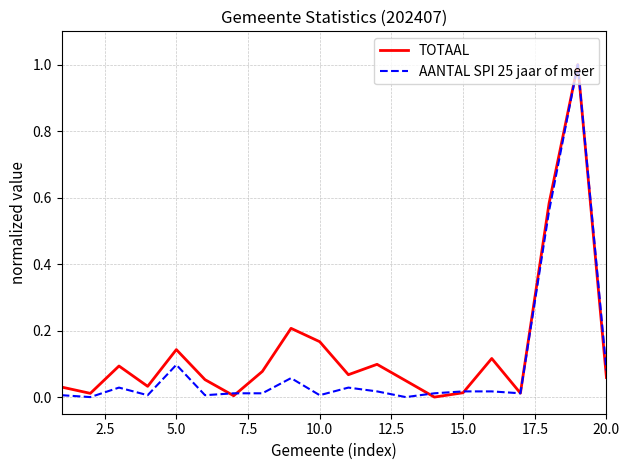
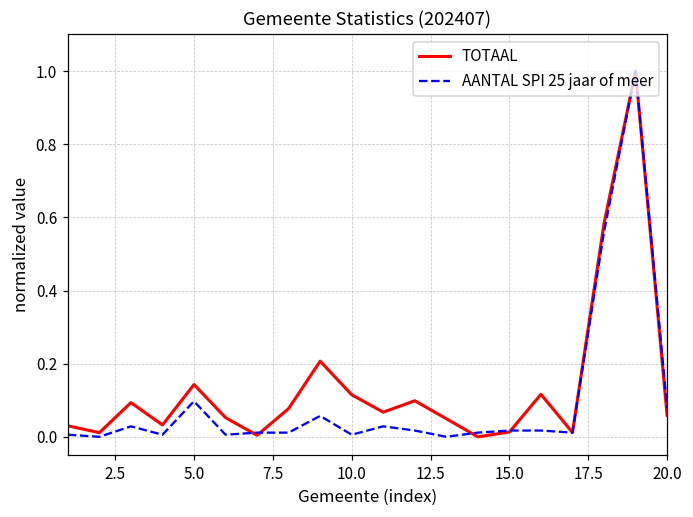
TOTAAL, 10.0: 0.17 -> 0.11
